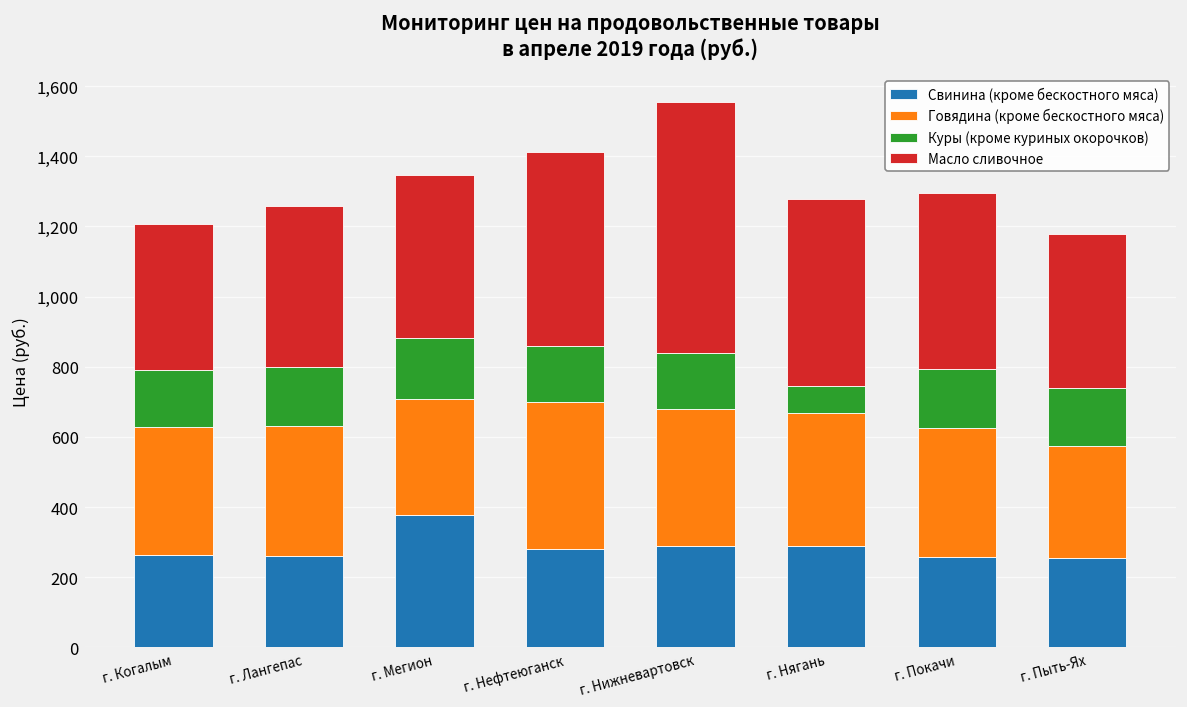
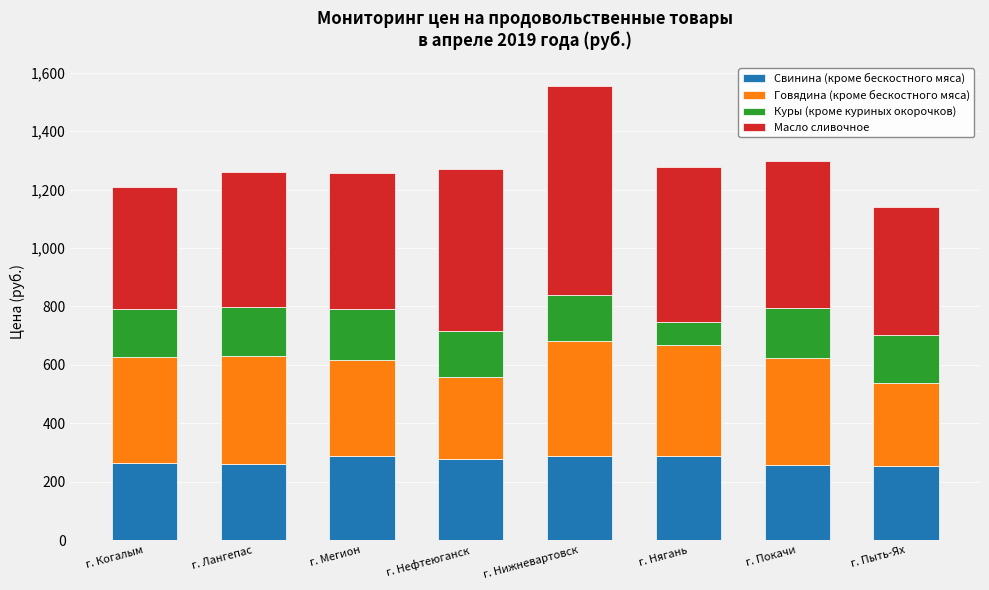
Свинина (кроме бескостного мяса), г. Мегион: 380 -> 290
Говядина (кроме бескостного мяса), г. Нефтеюганск: 420 -> 280
Говядина (кроме бескостного мяса), г. Пыть-Ях: 320 -> 280
